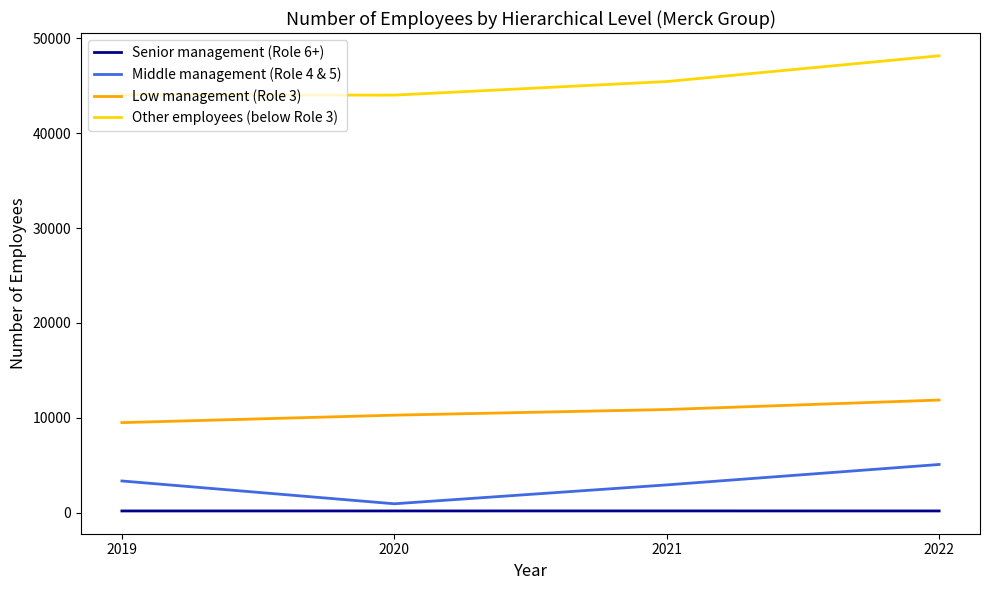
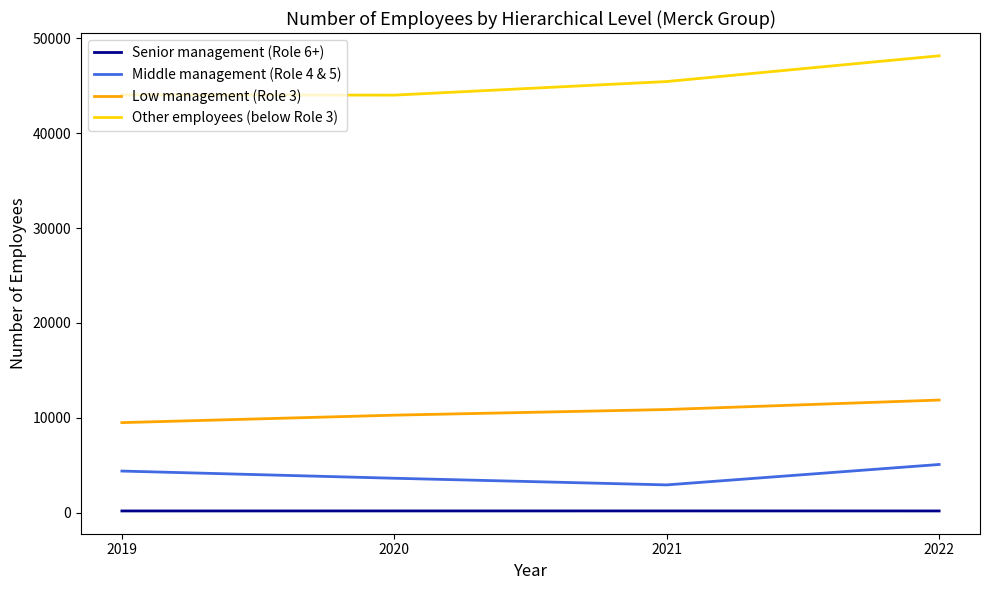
Middle management (Role 4 & 5), 2019: 3000 -> 4000
Middle management (Role 4 & 5), 2020: 1000 -> 4000
